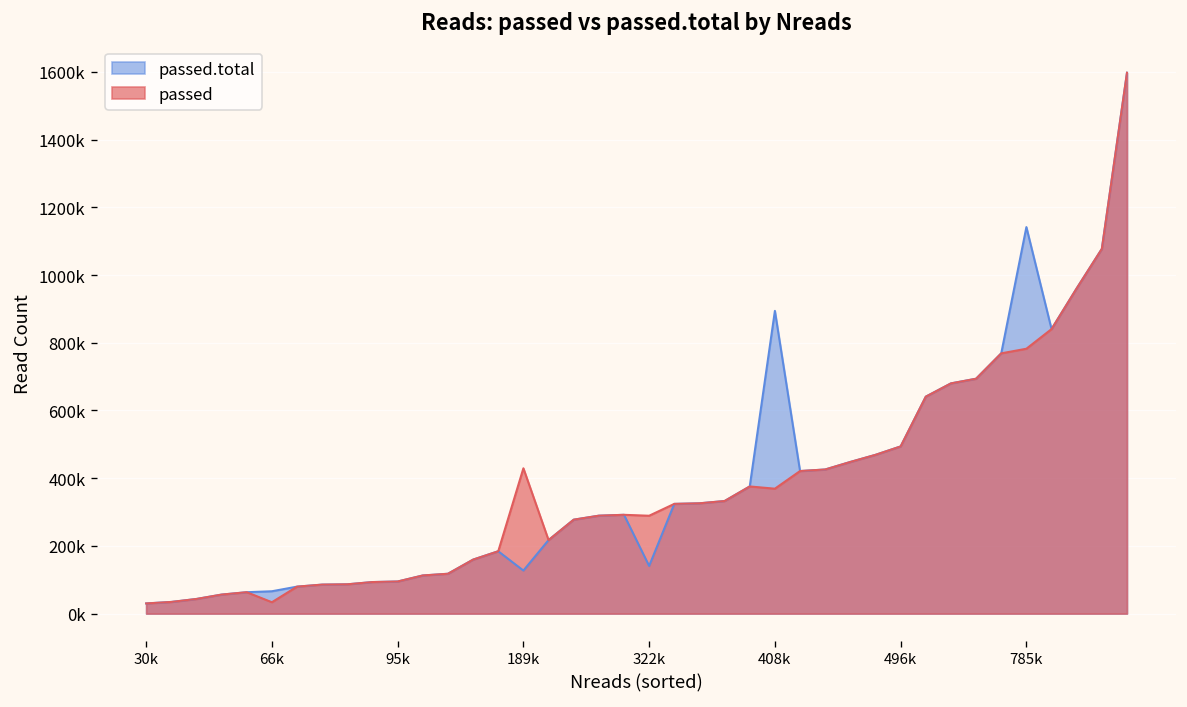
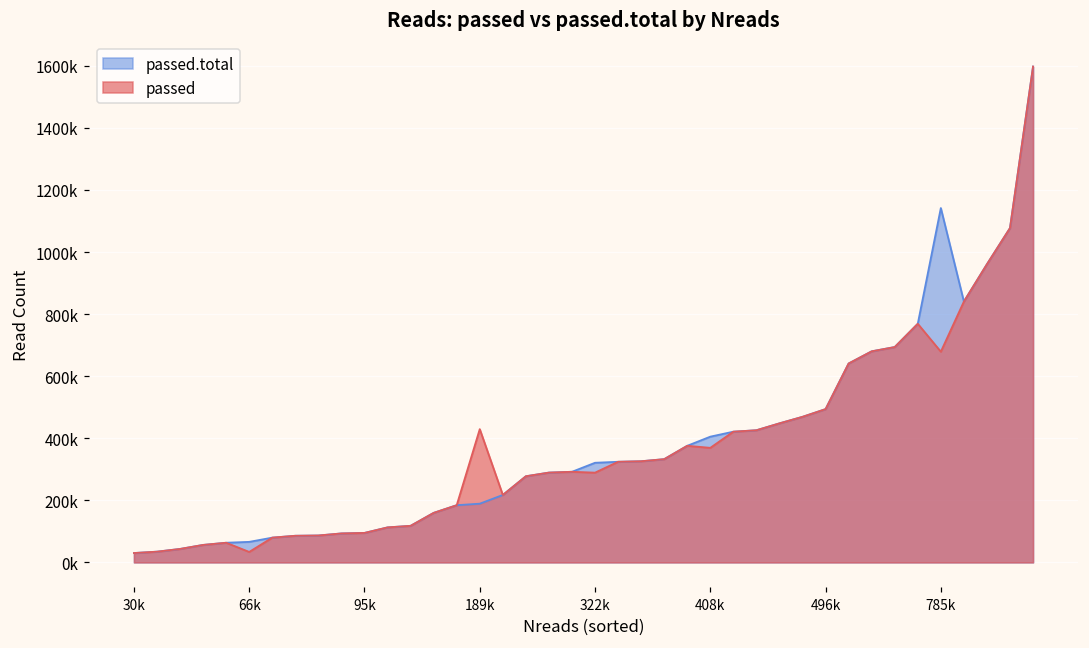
passed.total, 189k: 130000 -> 190000
passed.total, 322k: 140000 -> 320000
passed.total, 408k: 890000 -> 410000
passed, 785k: 780000 -> 680000
